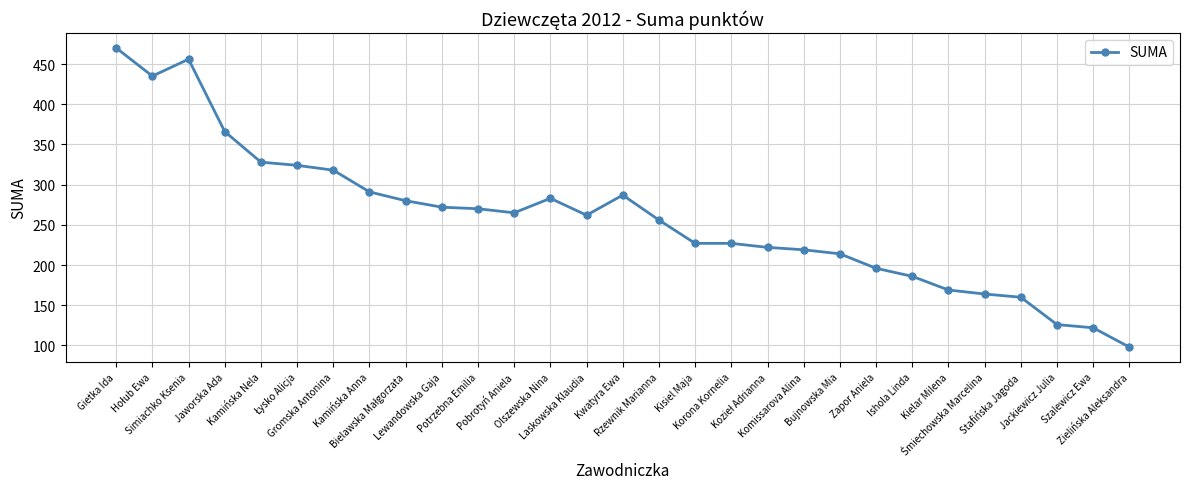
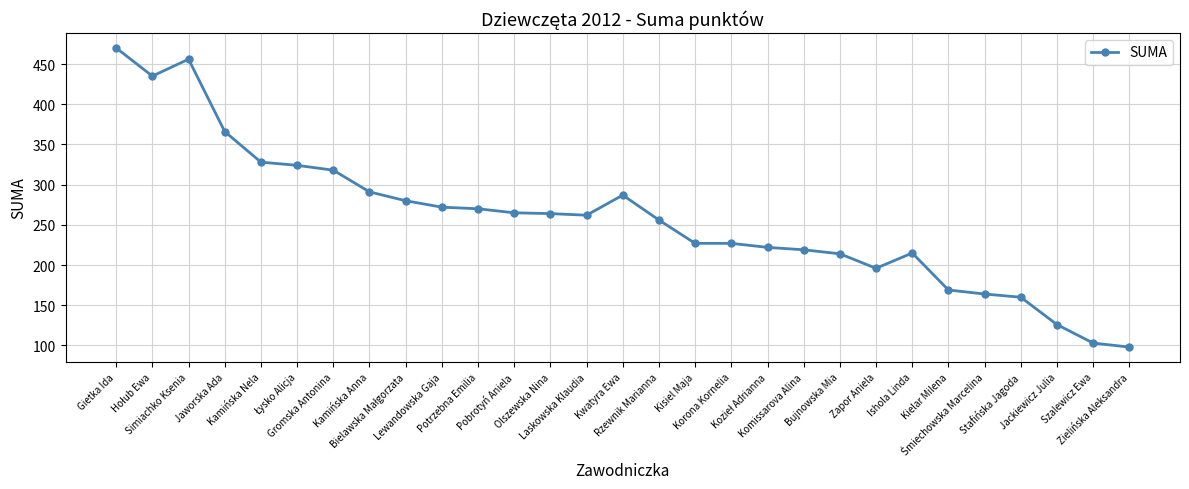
Olszewska Nina: 280 -> 260
Ishola Linda: 190 -> 220
Szalewicz Ewa: 120 -> 100
